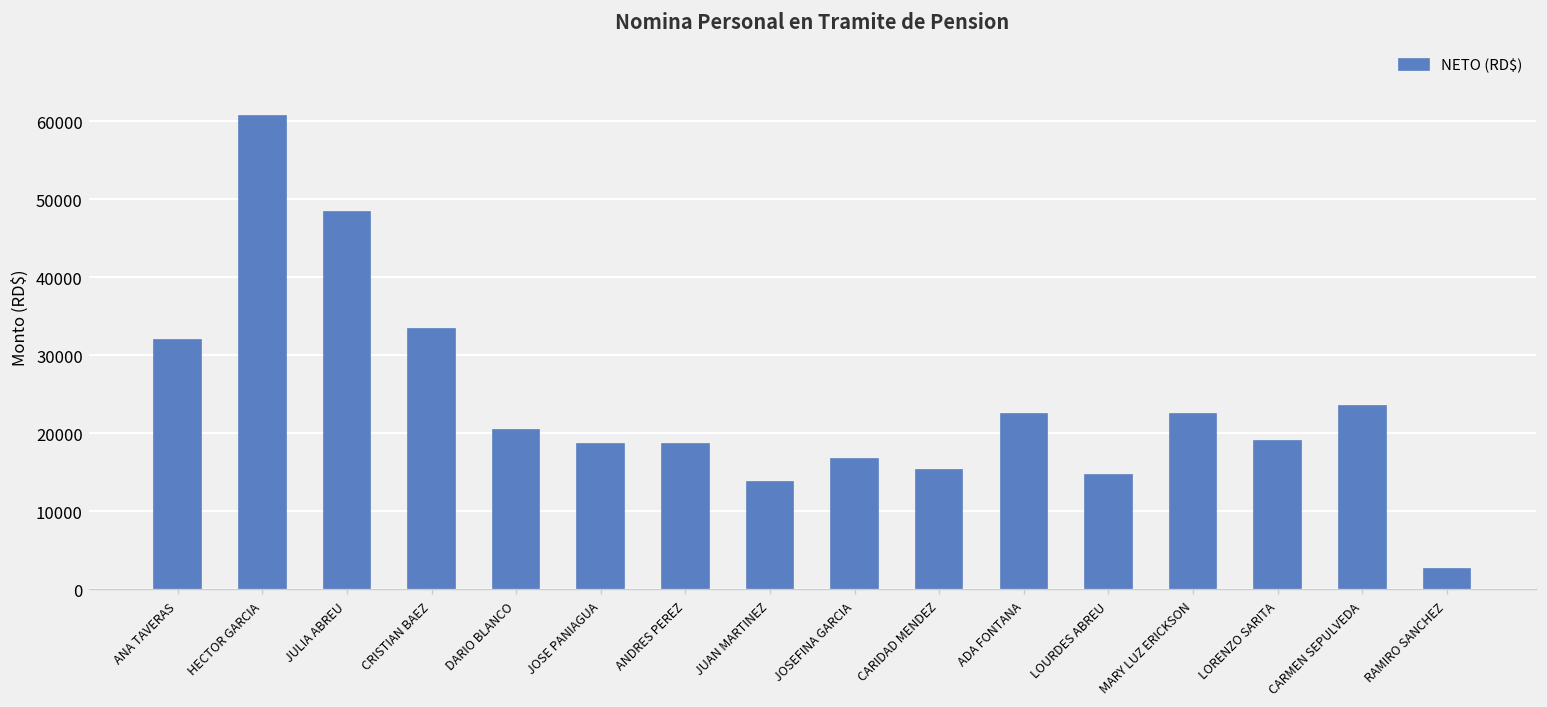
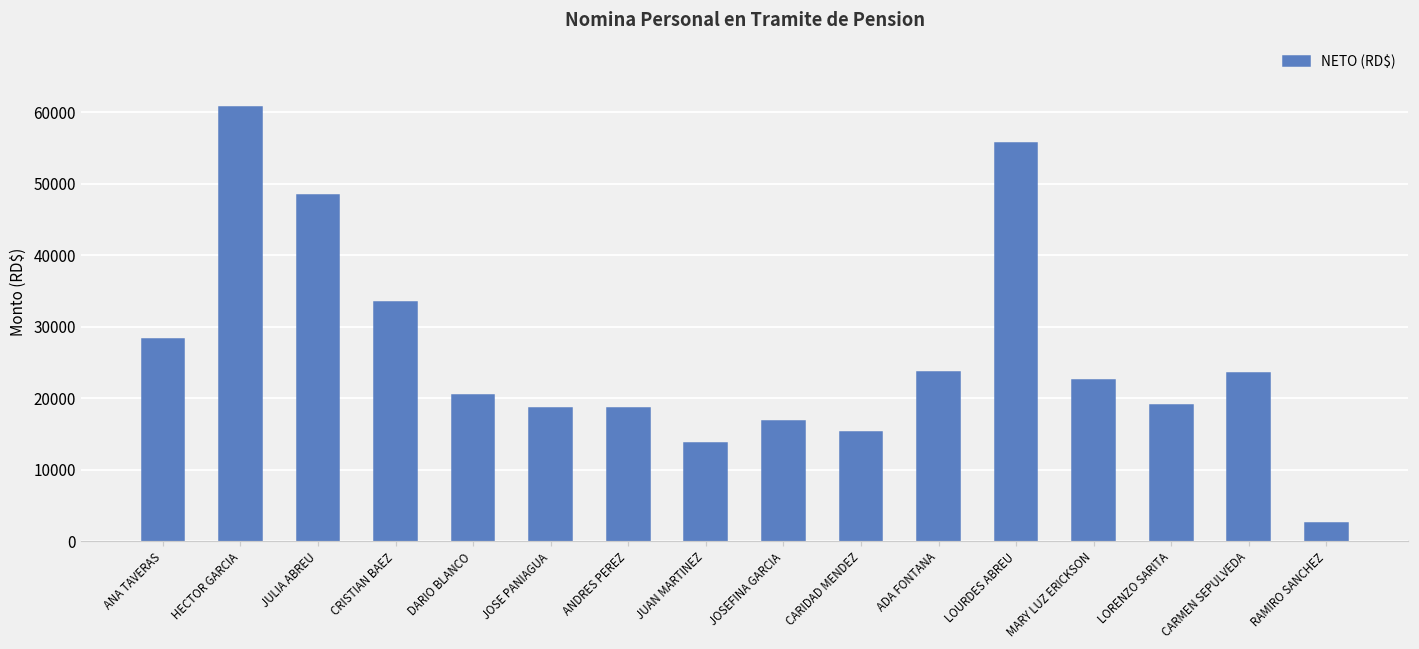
ANA TAVERAS: 32000 -> 28000
ADA FONTANA: 22000 -> 24000
LOURDES ABREU: 15000 -> 56000
